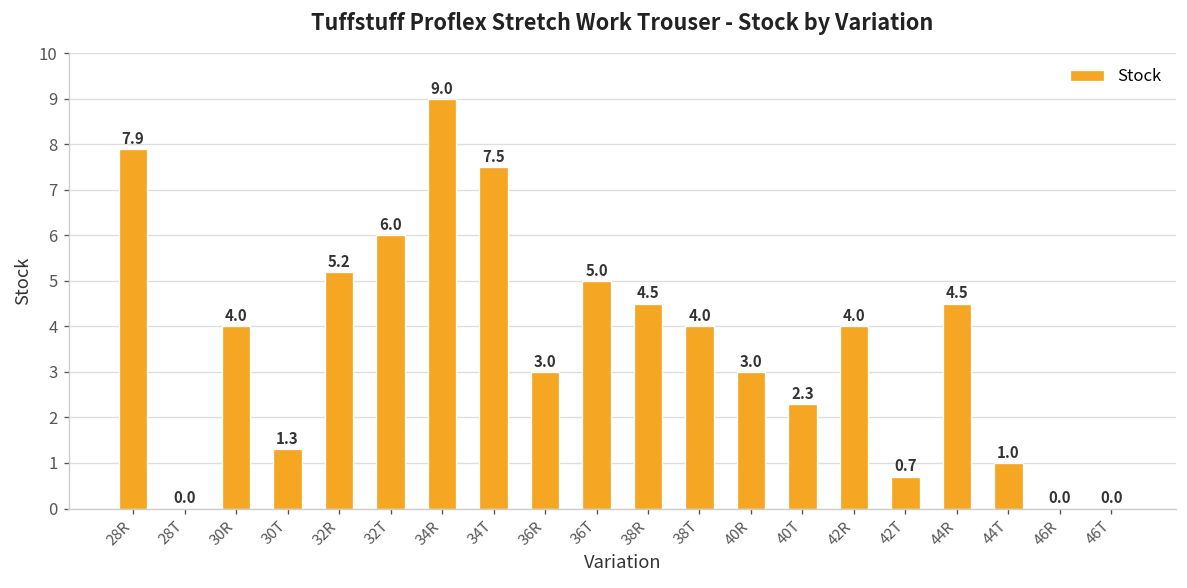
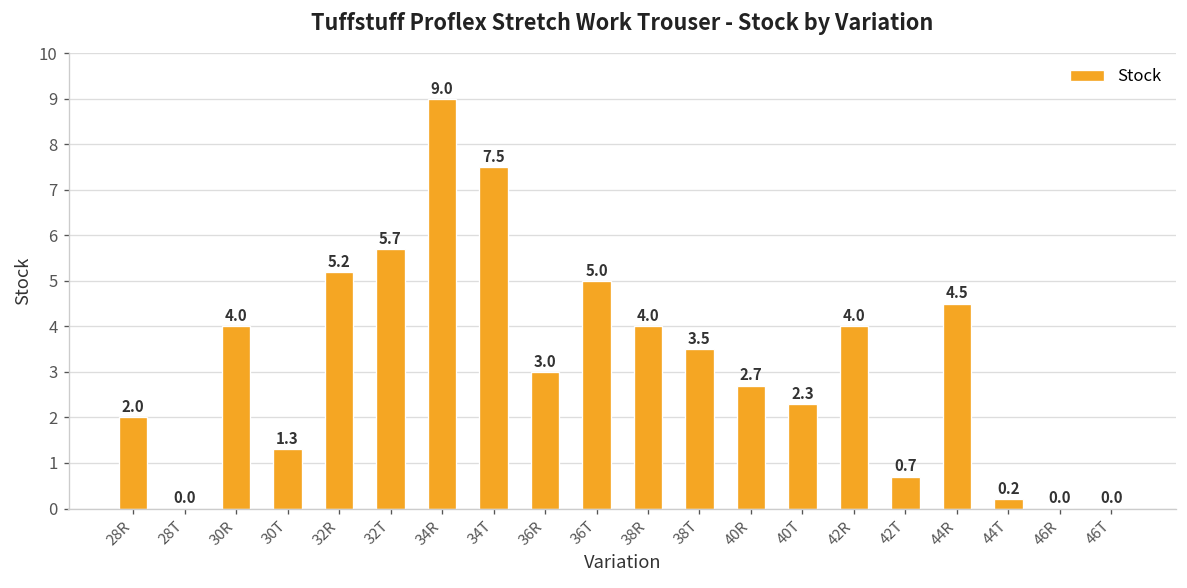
28R: 7.9 -> 2.0
32T: 6.0 -> 5.7
38R: 4.5 -> 4.0
38T: 4.0 -> 3.5
40R: 3.0 -> 2.7
44T: 1.0 -> 0.2
